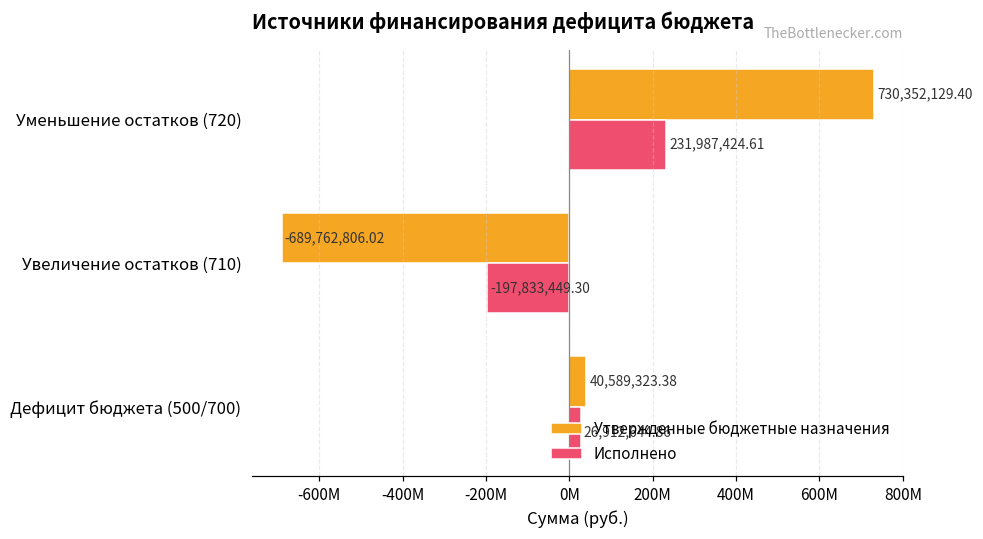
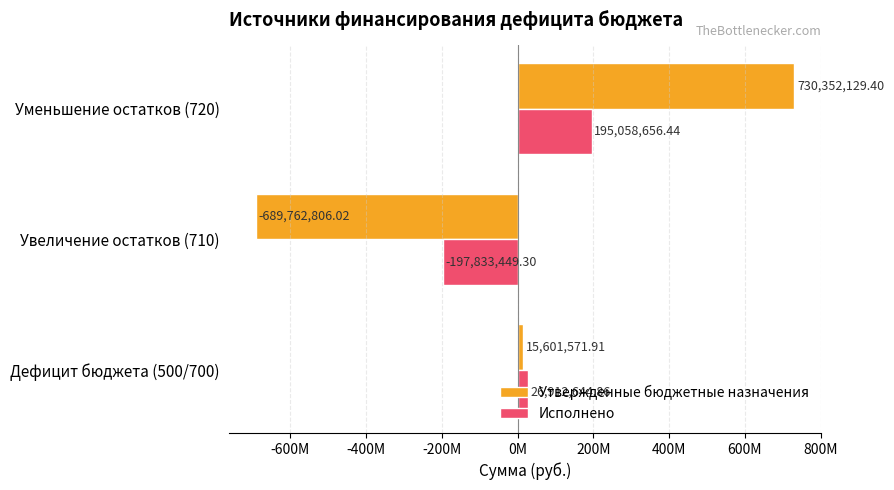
Исполнено, Уменьшение остатков (720): 231,987,424.61 -> 195,058,656.44
Утвержденные бюджетные назначения, Дефицит бюджета (500/700): 40,589,323.38 -> 15,601,571.91
